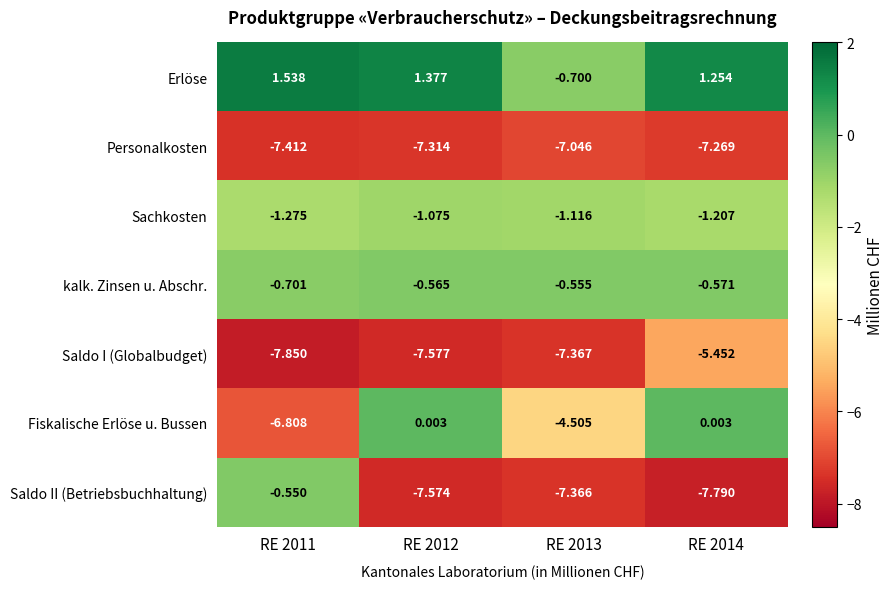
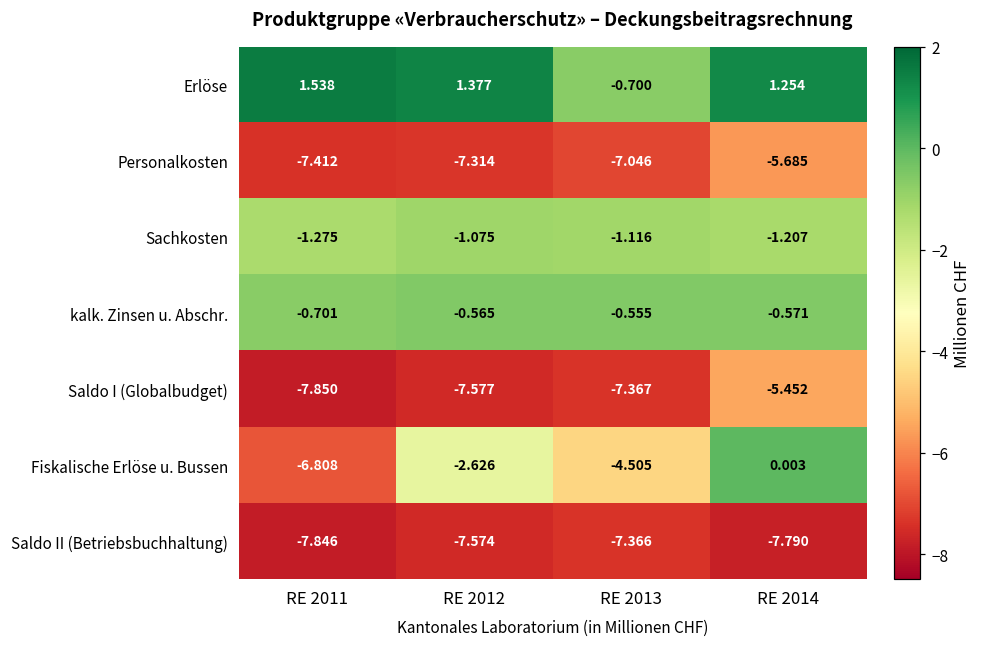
Personalkosten, RE 2014: -7.269 -> -5.685
Fiskalische Erlöse u. Bussen, RE 2012: 0.003 -> -2.626
Saldo II (Betriebsbuchhaltung), RE 2011: -0.550 -> -7.846
